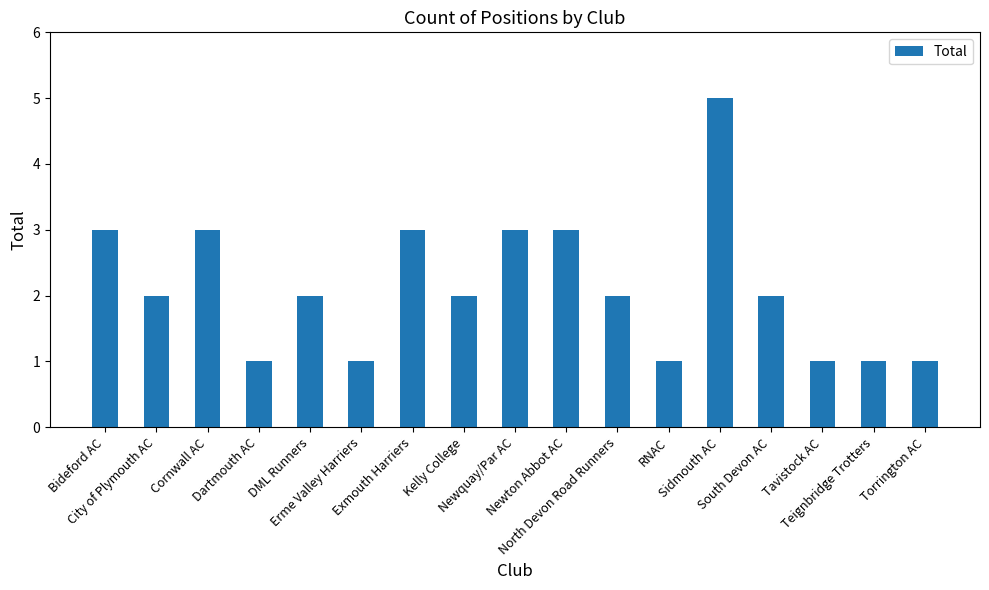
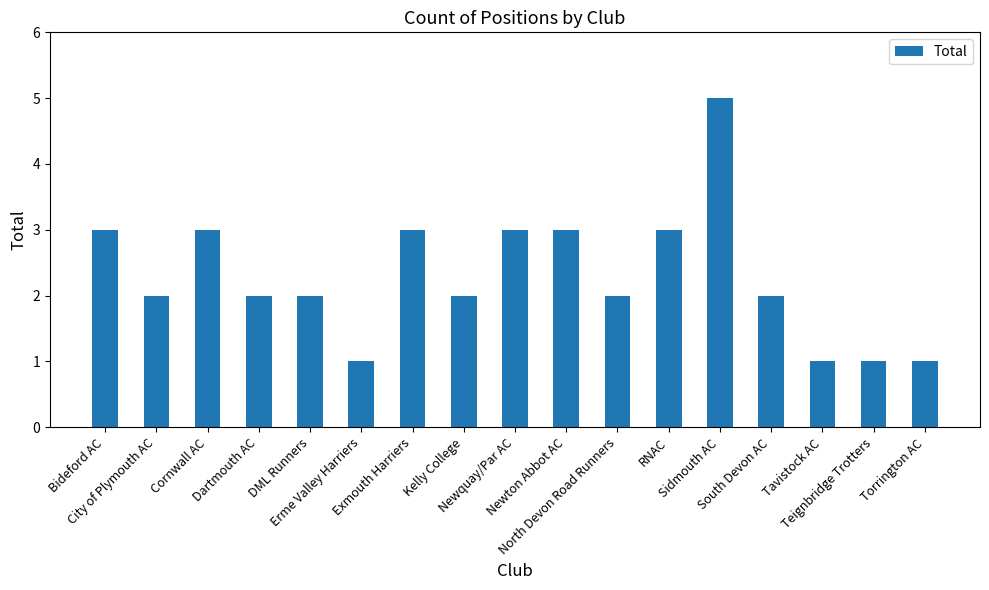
Dartmouth AC: 1 -> 2
RNAC: 1 -> 3
